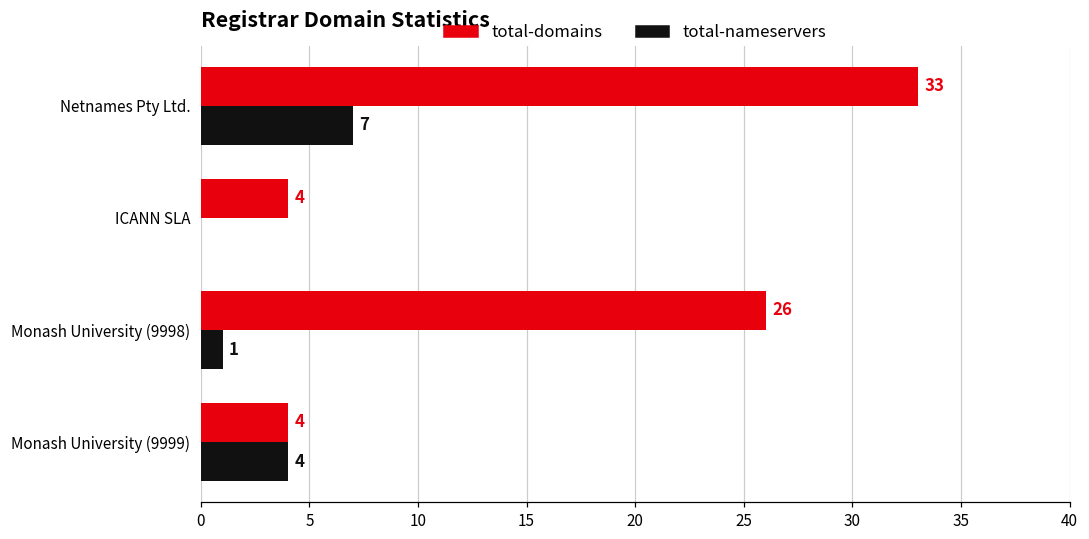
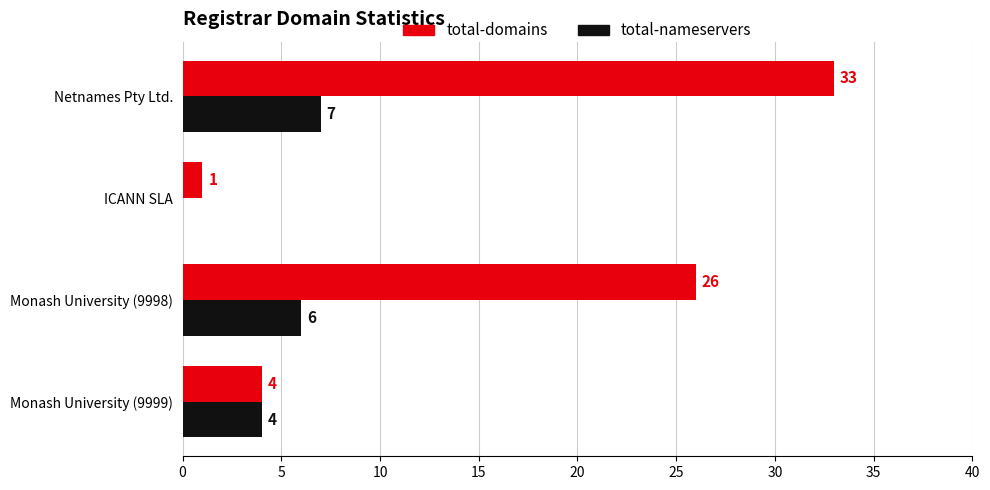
total-domains, ICANN SLA: 4 -> 1
total-nameservers, Monash University (9998): 1 -> 6
